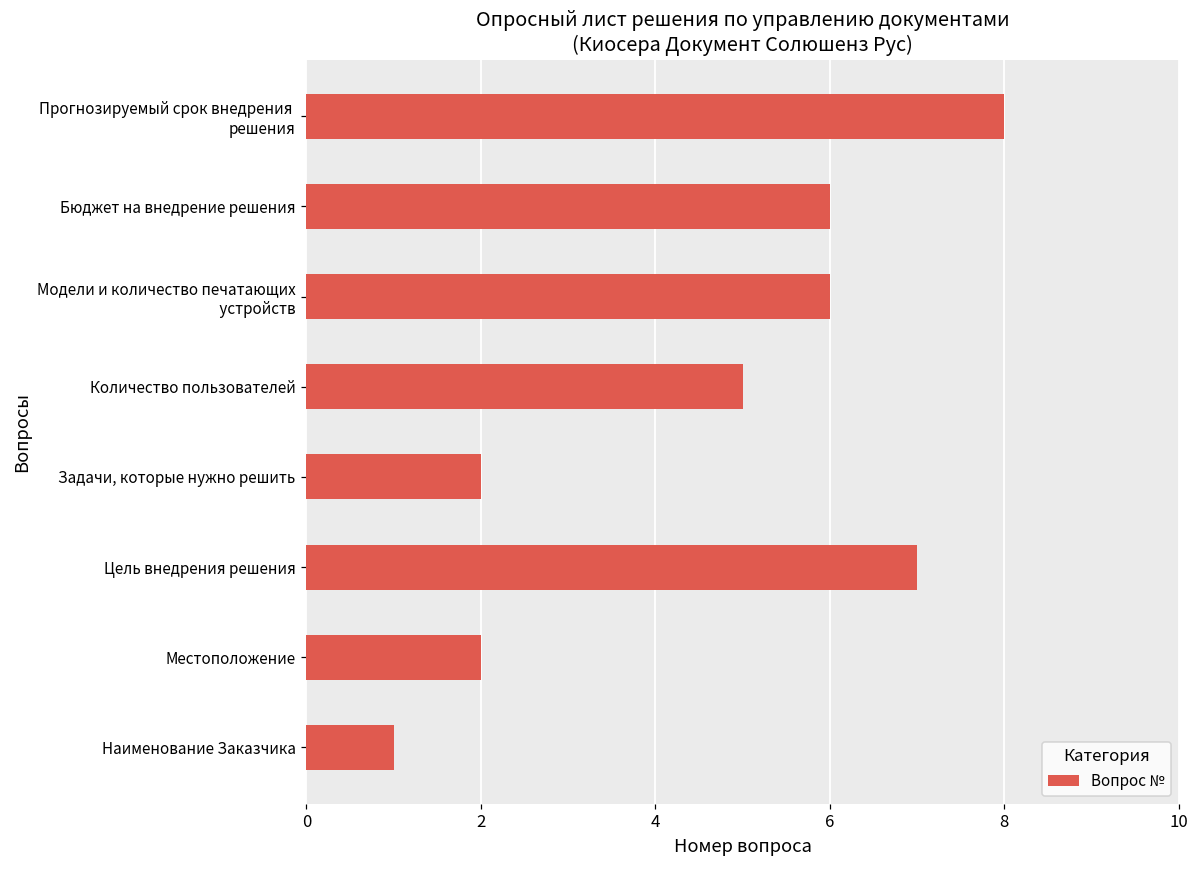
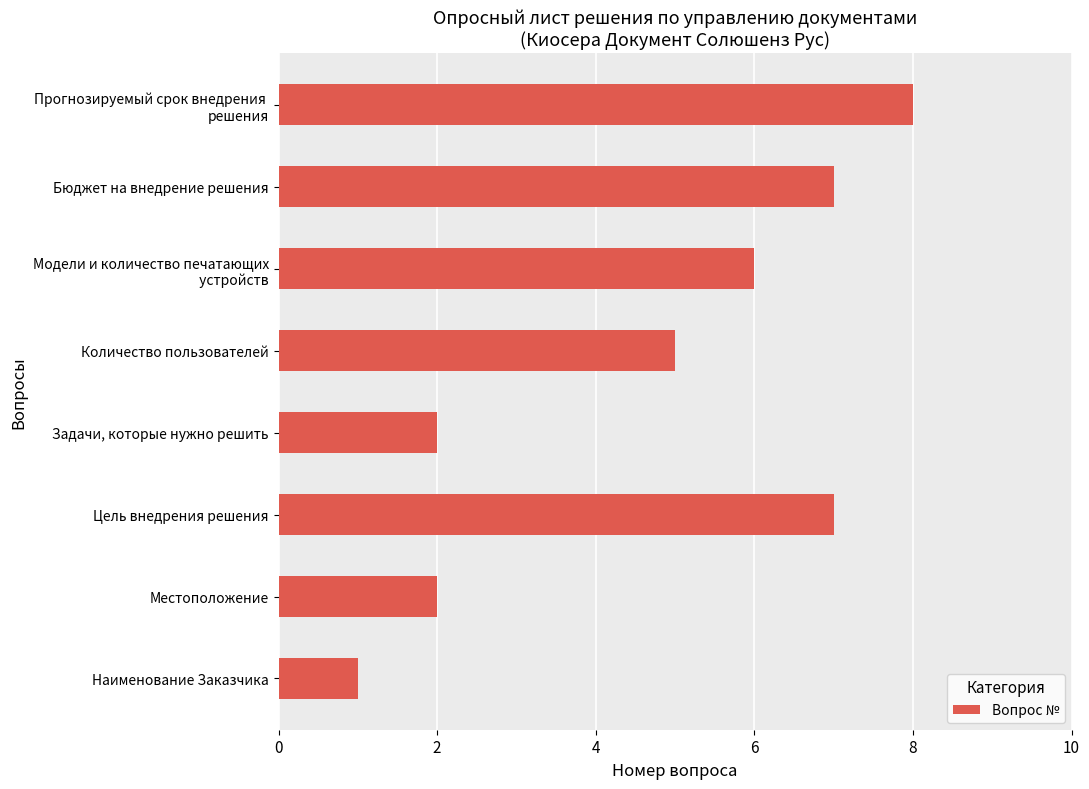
Бюджет на внедрение решения: 6 -> 7
